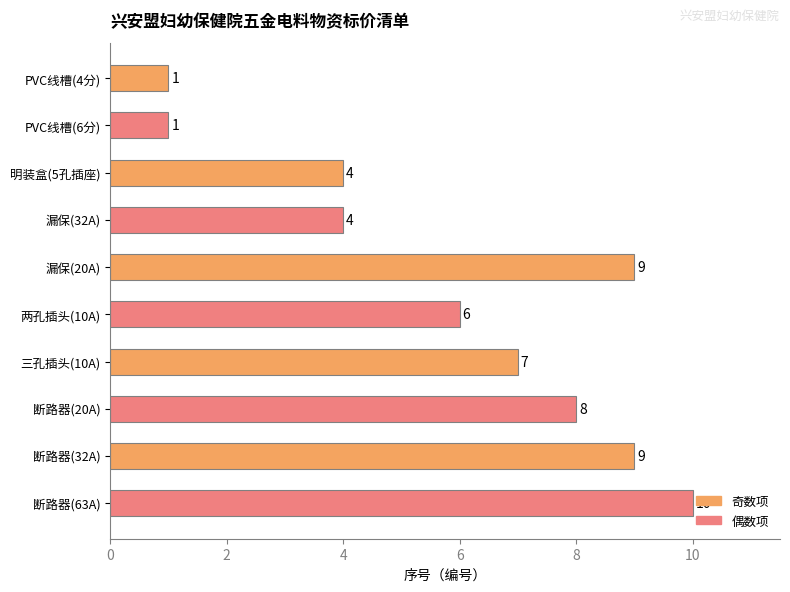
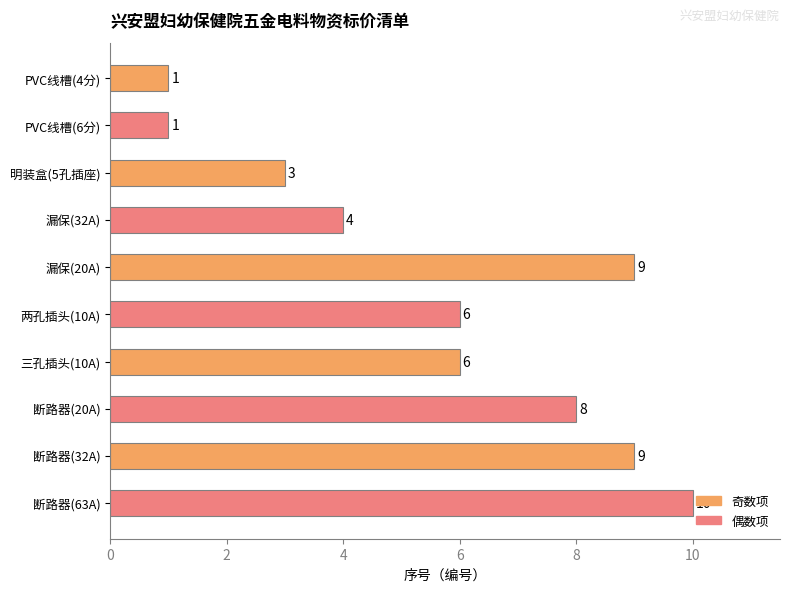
明装盒(5孔插座): 4 -> 3
三孔插头(10A): 7 -> 6
